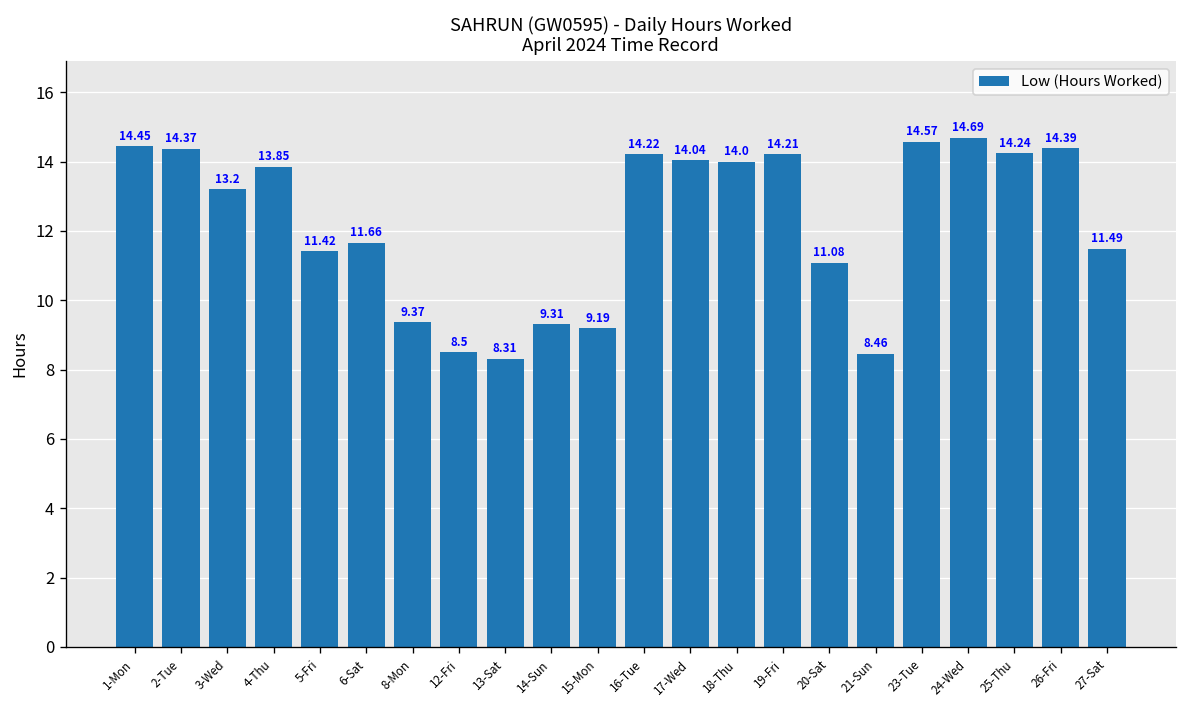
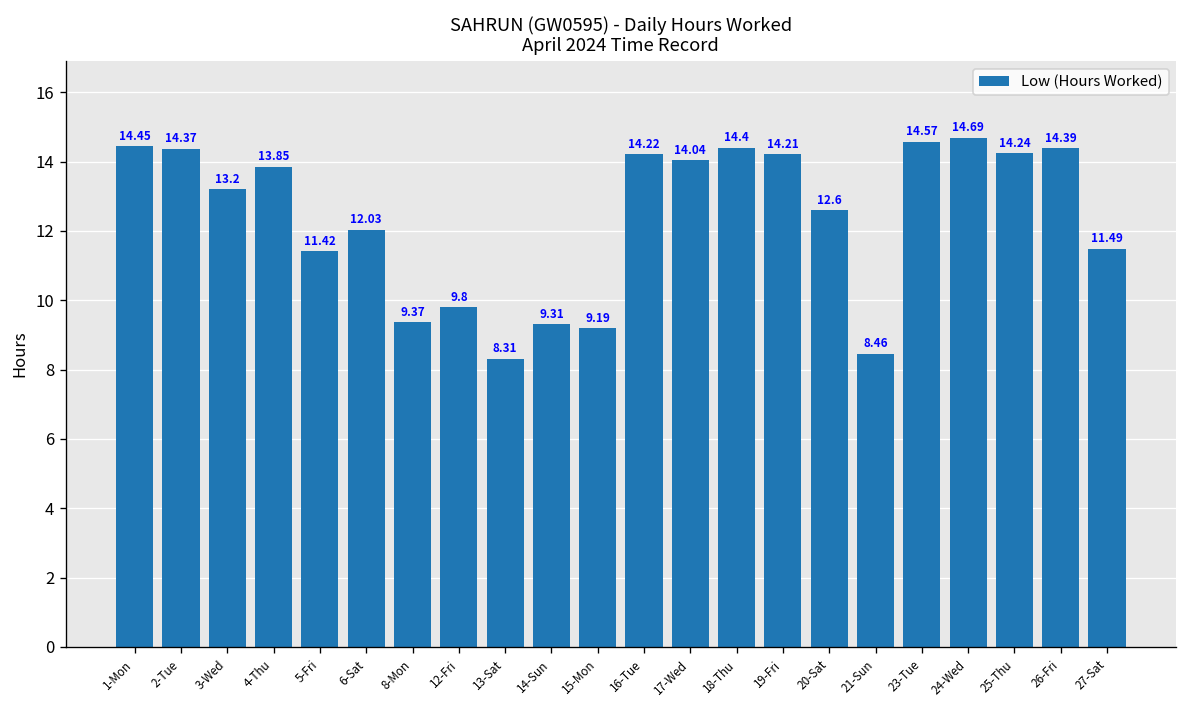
6-Sat: 11.66 -> 12.03
12-Fri: 8.5 -> 9.8
18-Thu: 14.0 -> 14.4
20-Sat: 11.08 -> 12.6
